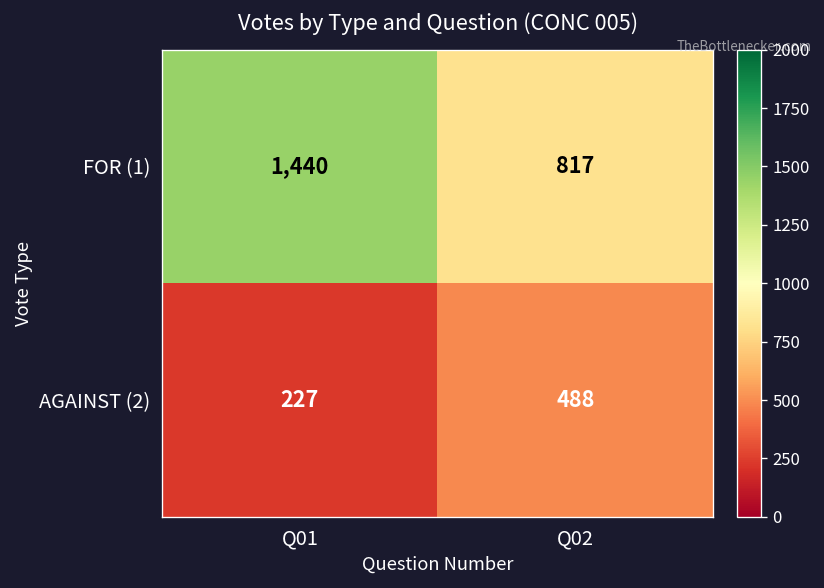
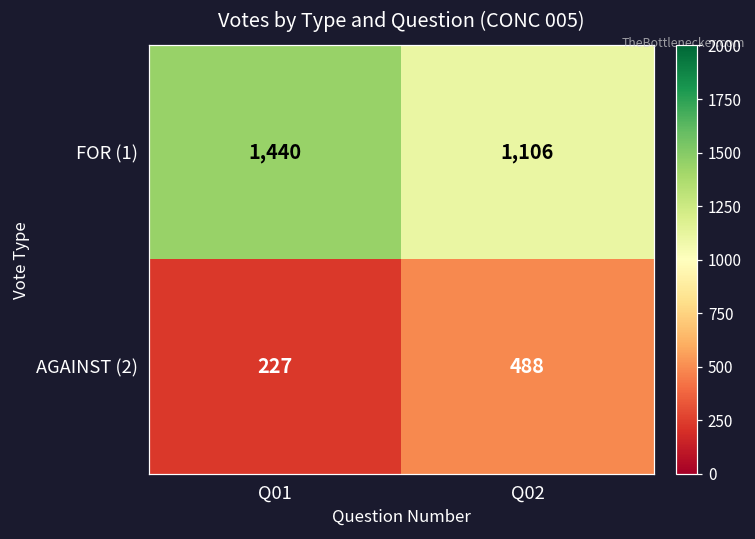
FOR (1), Q02: 817 -> 1,106
